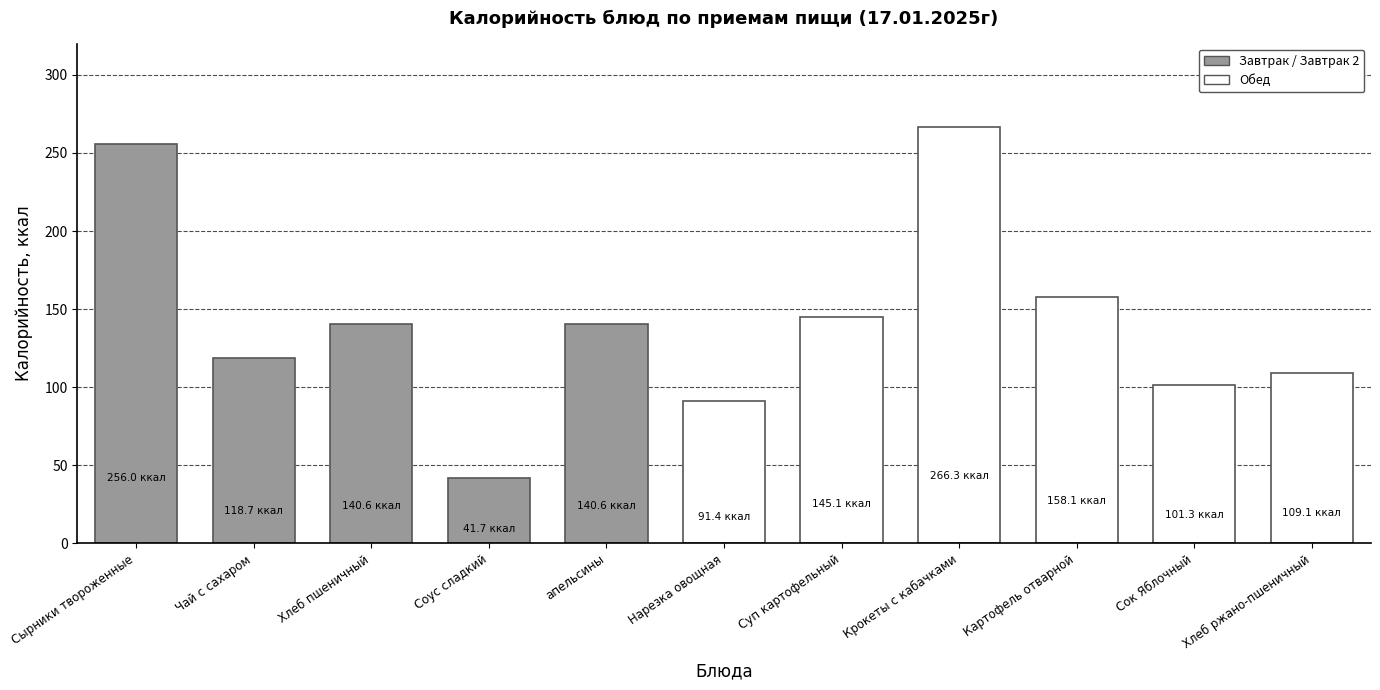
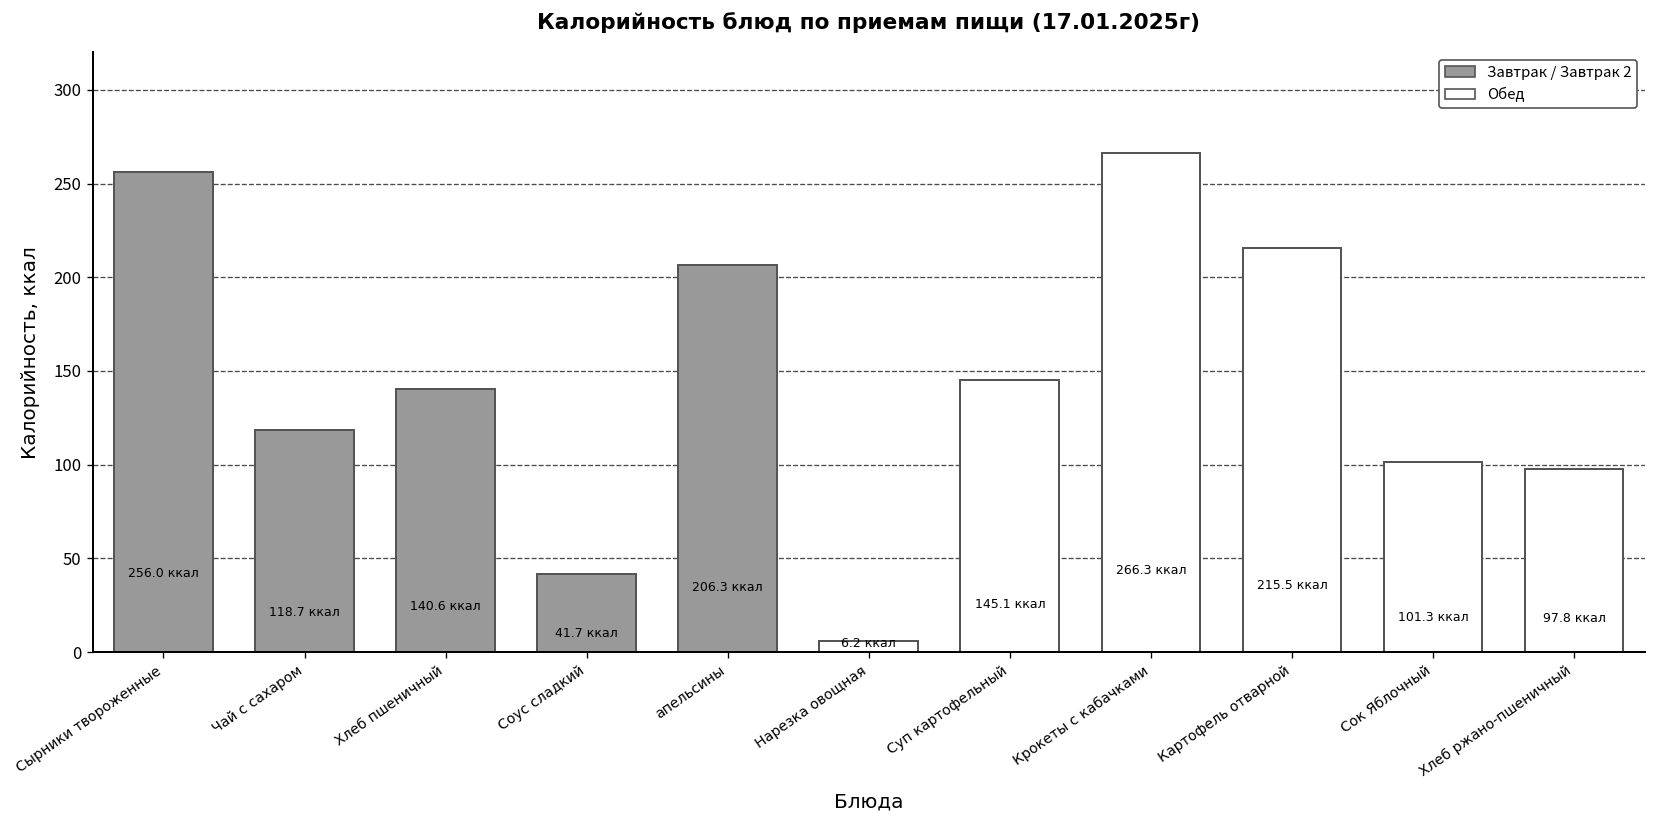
апельсины: 140.6 -> 206.3
Нарезка овощная: 91.4 -> 6.2
Картофель отварной: 158.1 -> 215.5
Хлеб ржано-пшеничный: 109.1 -> 97.8
